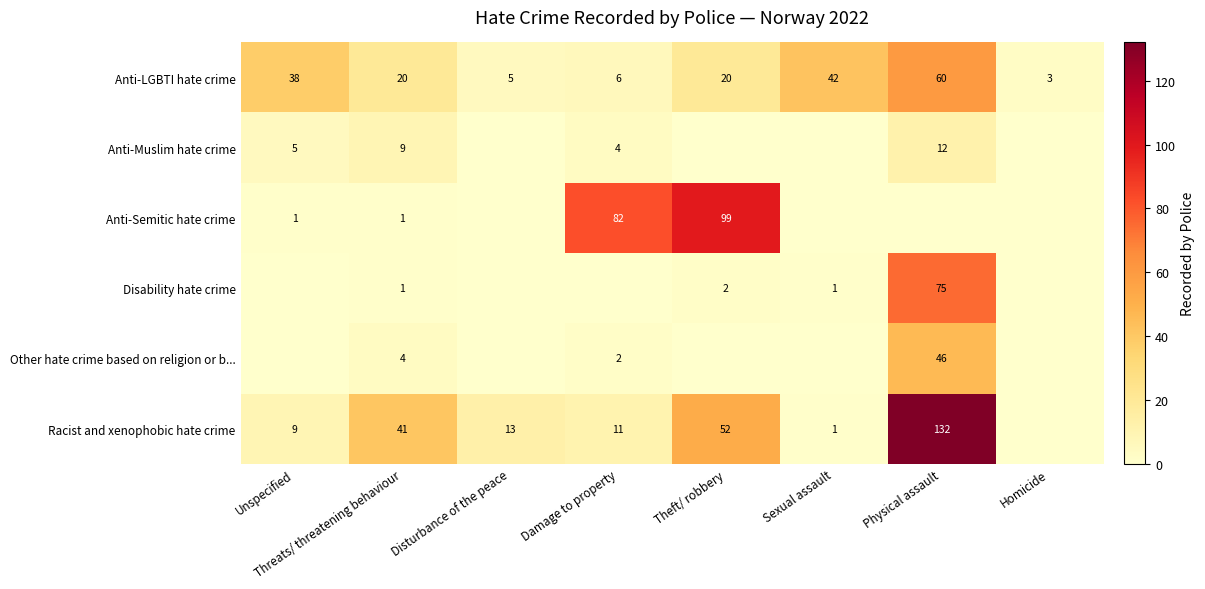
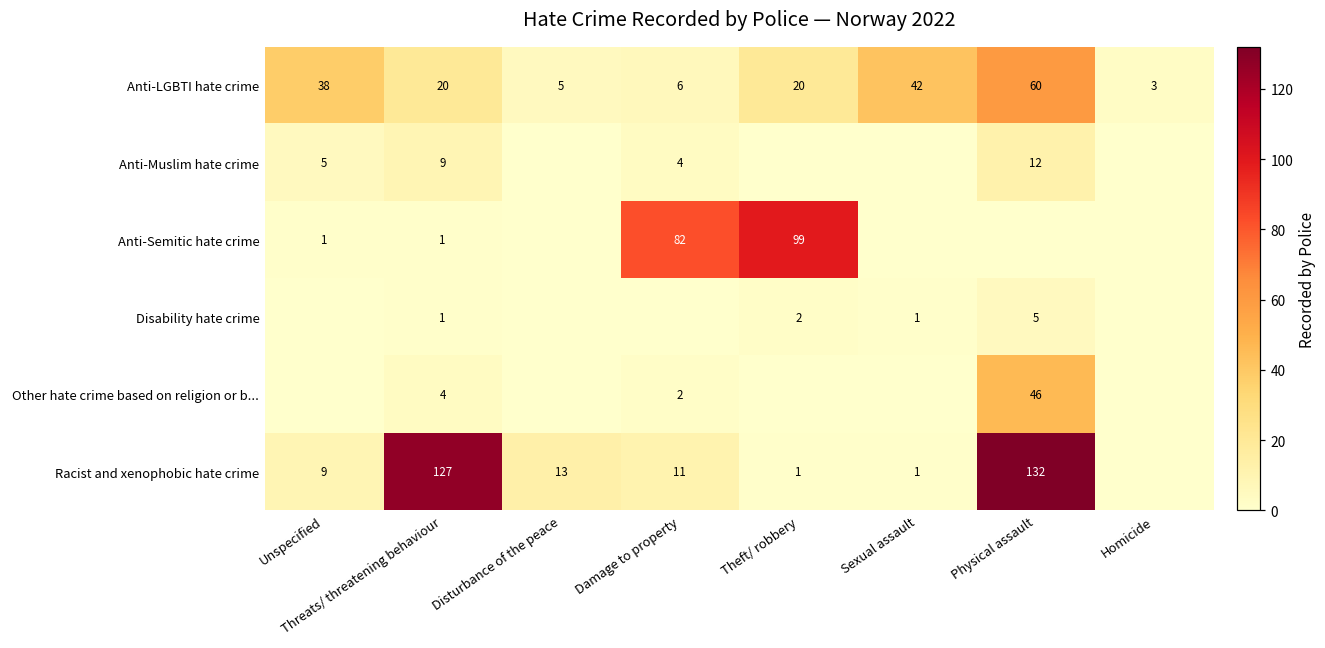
Disability hate crime, Physical assault: 75 -> 5
Racist and xenophobic hate crime, Threats/ threatening behaviour: 41 -> 127
Racist and xenophobic hate crime, Theft/ robbery: 52 -> 1
